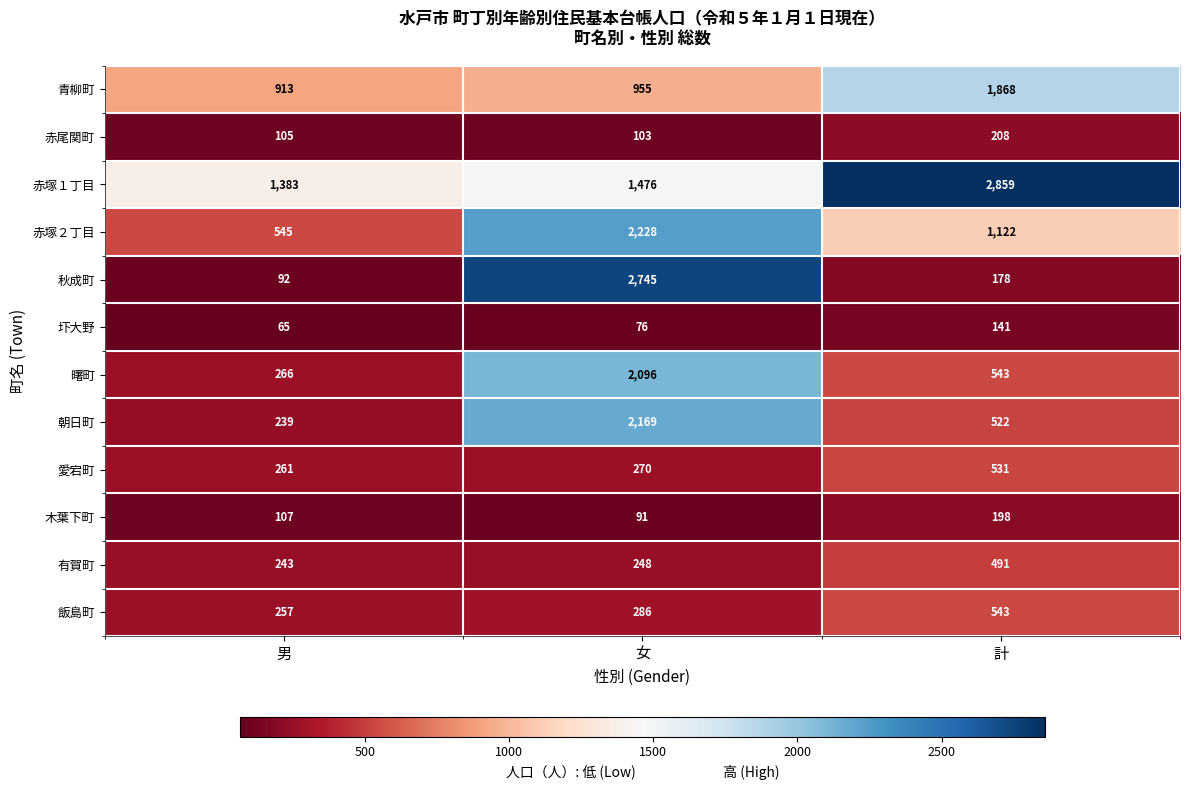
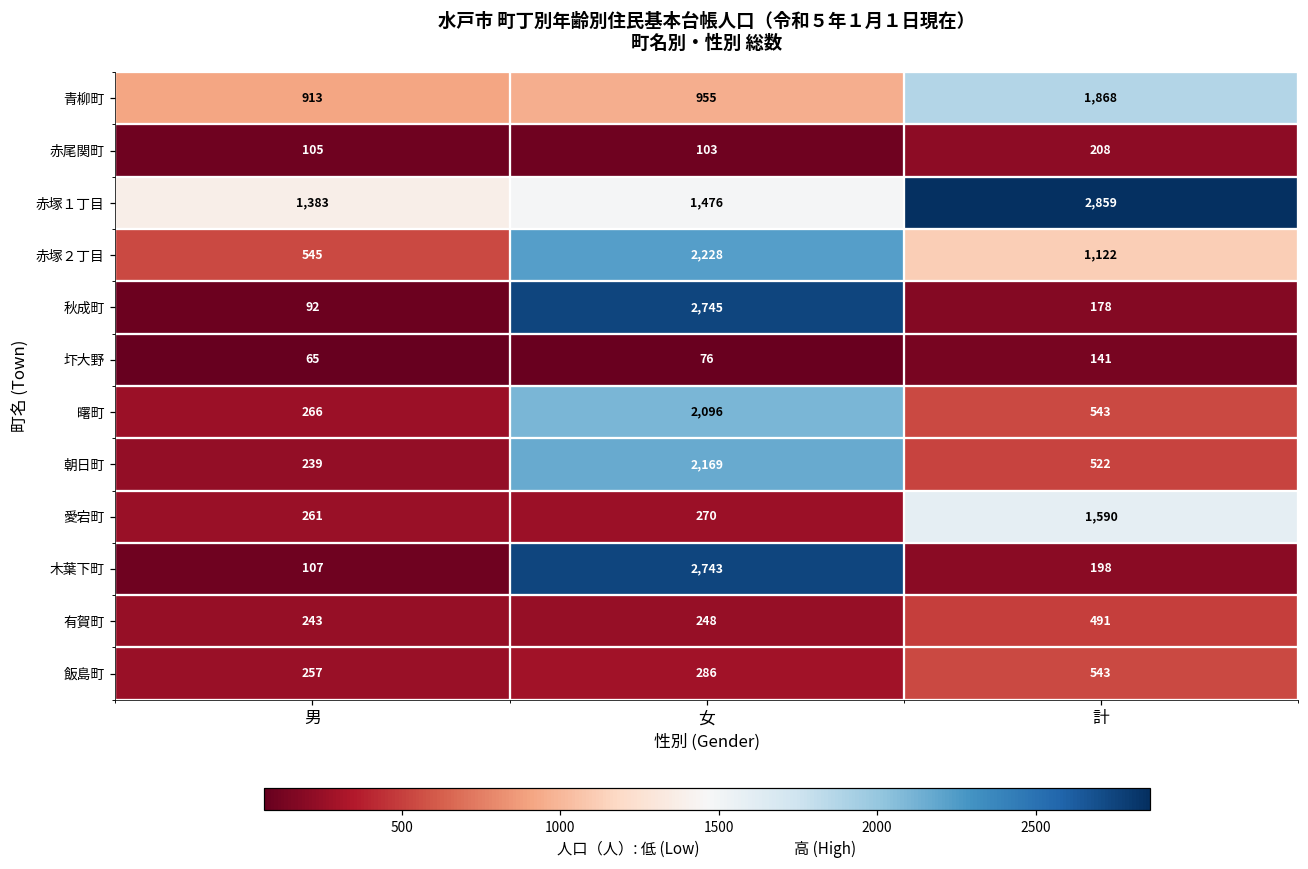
愛宕町, 計: 531 -> 1,590
木葉下町, 女: 91 -> 2,743
